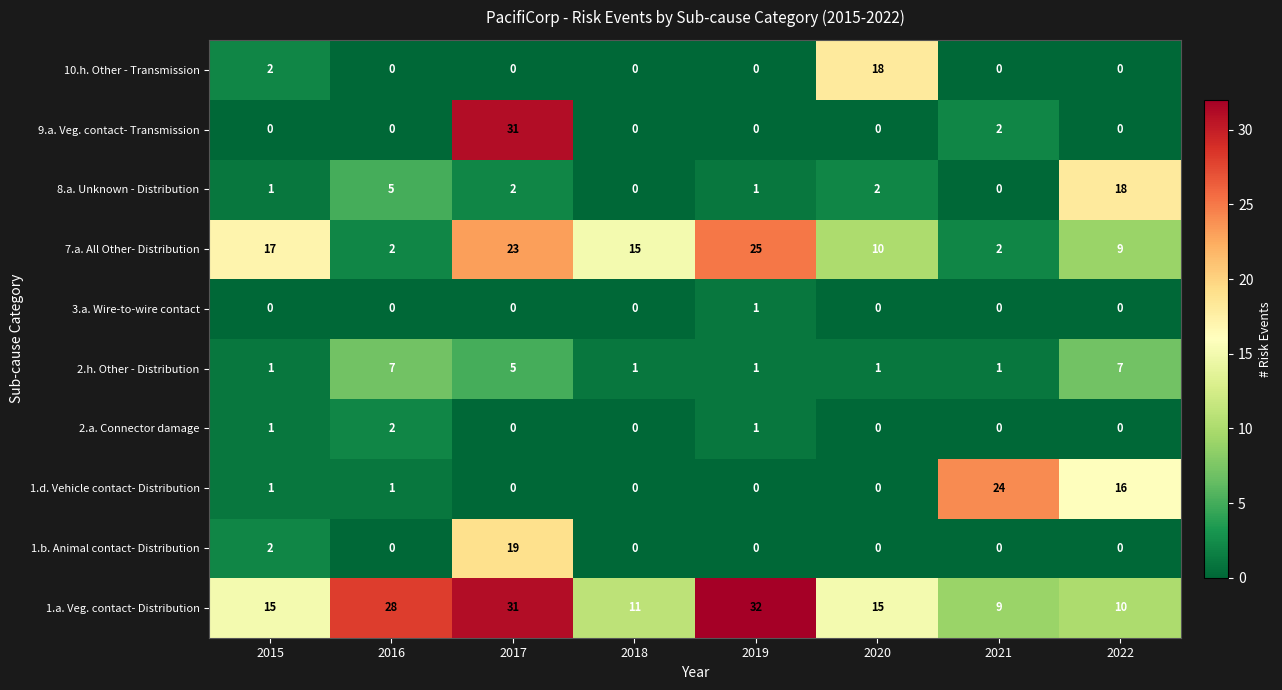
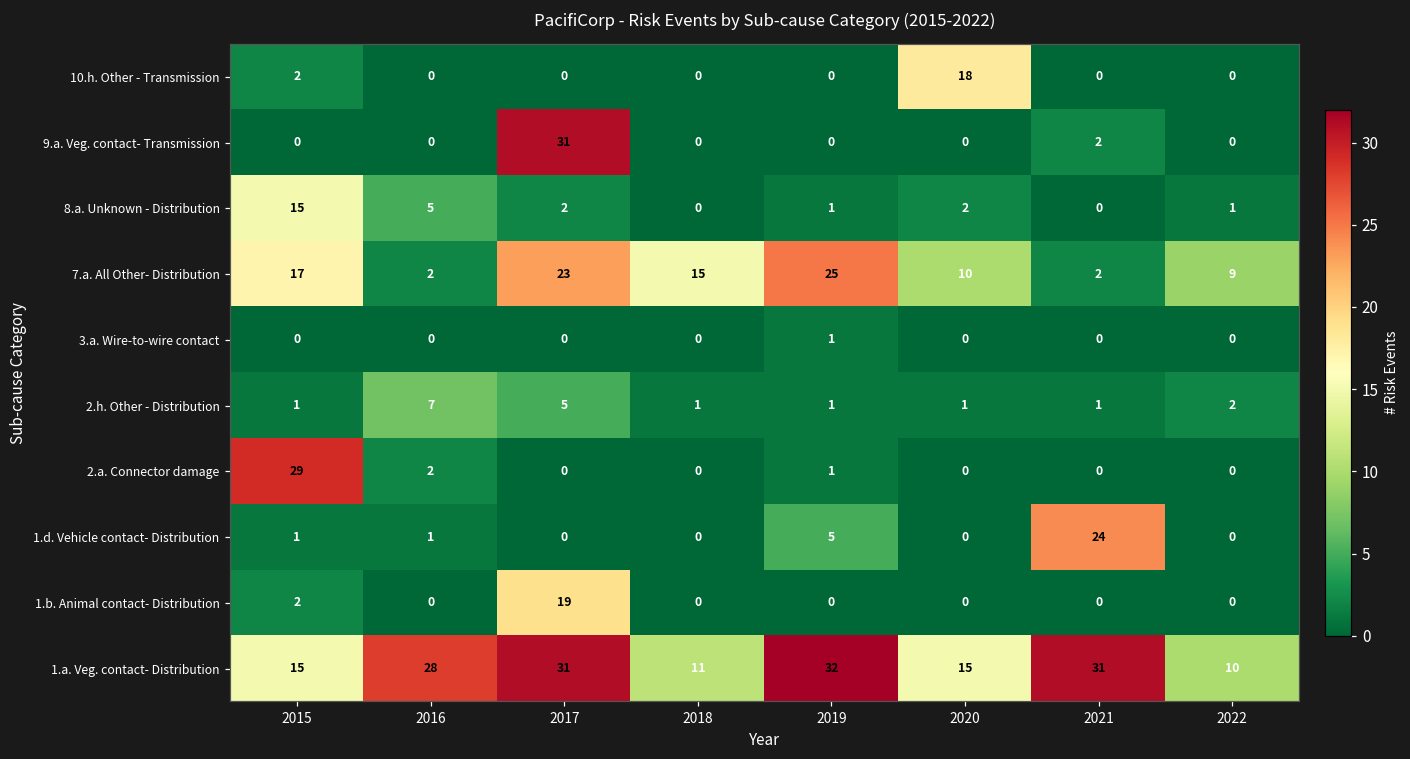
8.a. Unknown - Distribution, 2015: 1 -> 15
8.a. Unknown - Distribution, 2022: 18 -> 1
2.h. Other - Distribution, 2022: 7 -> 2
2.a. Connector damage, 2015: 1 -> 29
1.d. Vehicle contact- Distribution, 2019: 0 -> 5
1.d. Vehicle contact- Distribution, 2022: 16 -> 0
1.a. Veg. contact- Distribution, 2021: 9 -> 31
